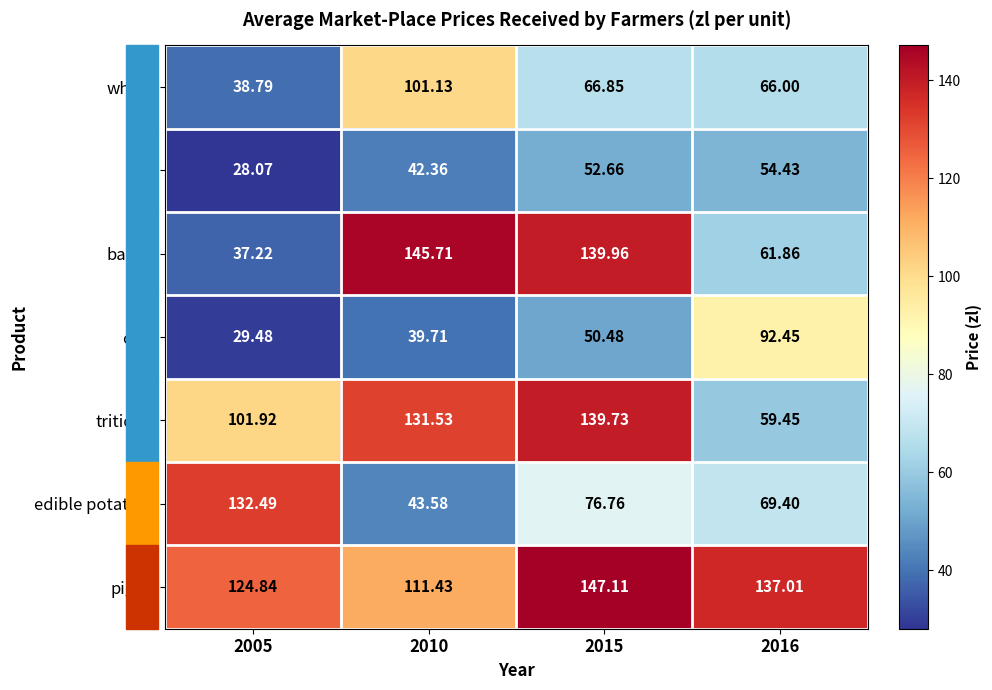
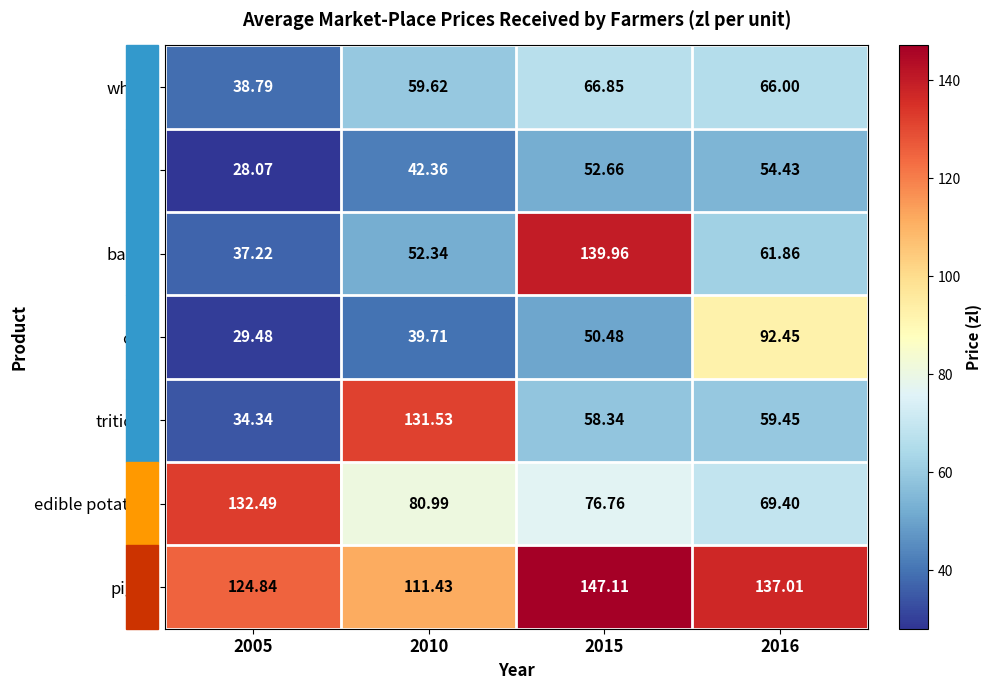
wheat, 2010: 101.13 -> 59.62
barley, 2010: 145.71 -> 52.34
triticale, 2005: 101.92 -> 34.34
triticale, 2015: 139.73 -> 58.34
edible potatoes, 2010: 43.58 -> 80.99
